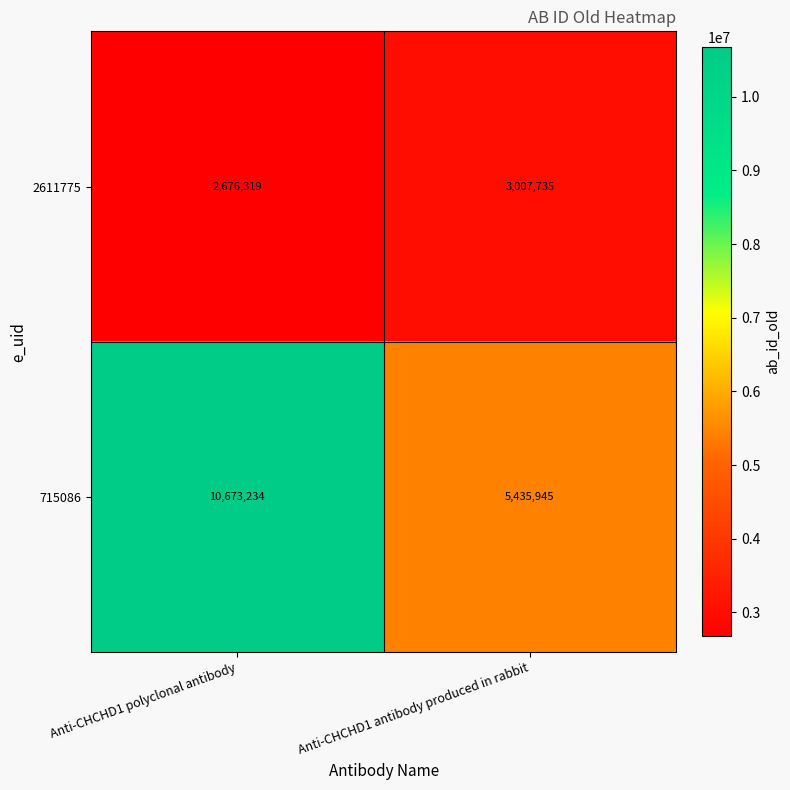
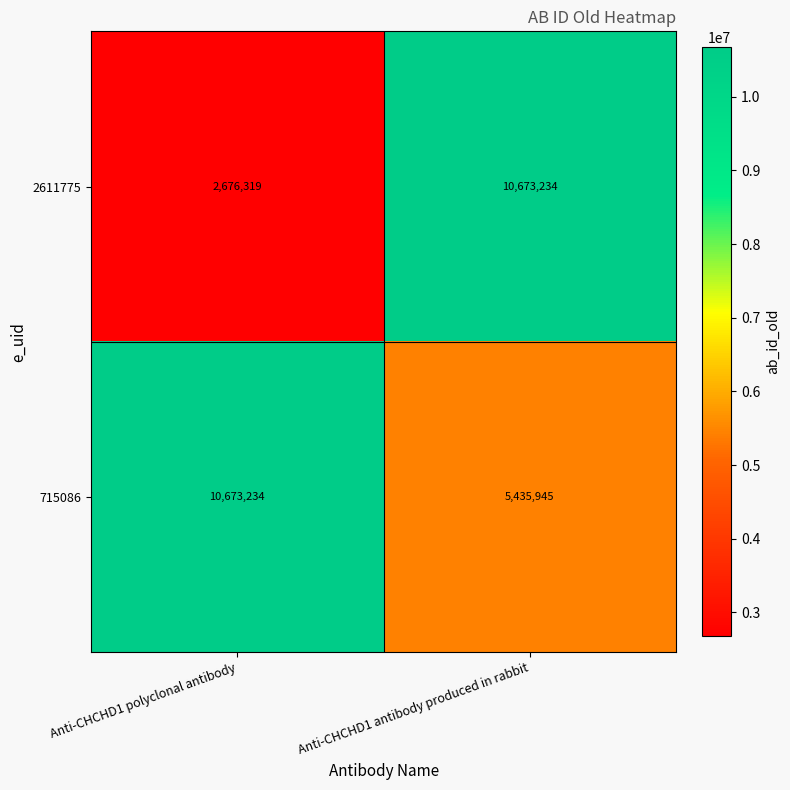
2611775, Anti-CHCHD1 antibody produced in rabbit: 3,007,735 -> 10,673,234
